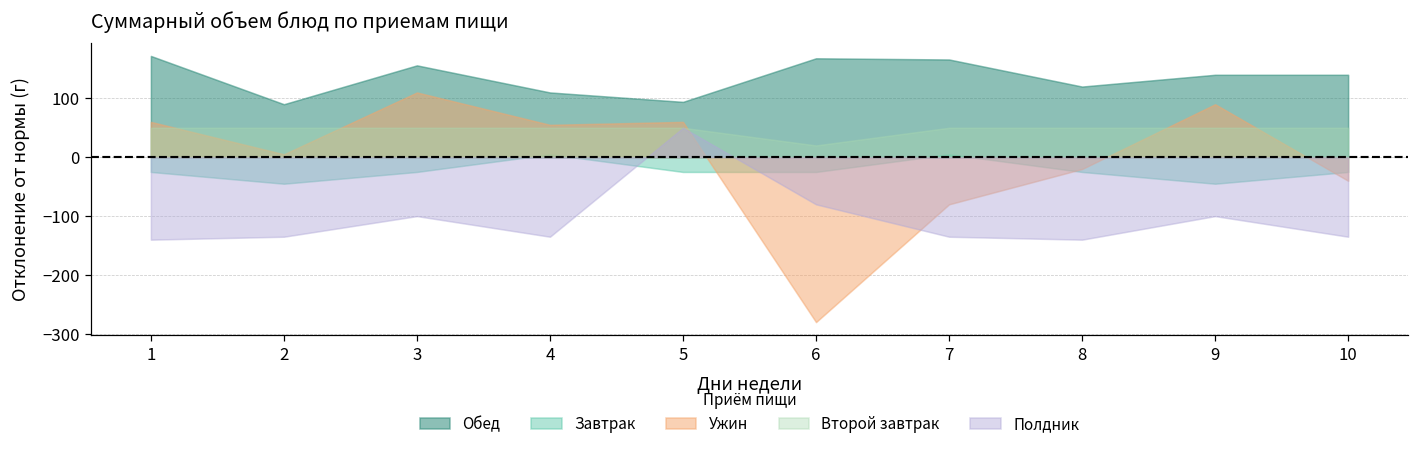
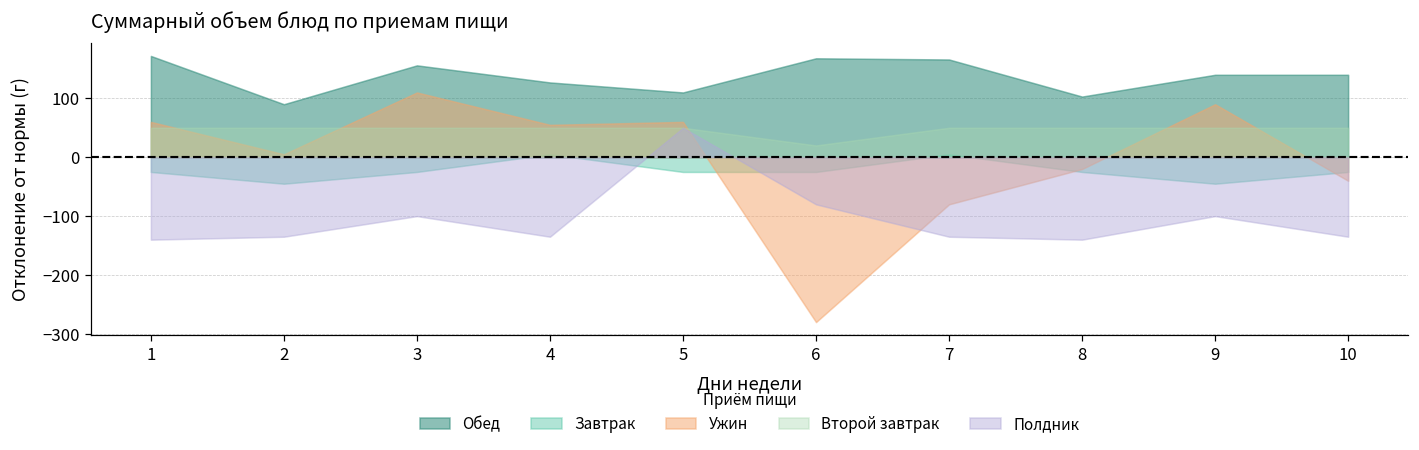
Обед, 4: 110 -> 130
Обед, 5: 90 -> 110
Обед, 8: 120 -> 100
